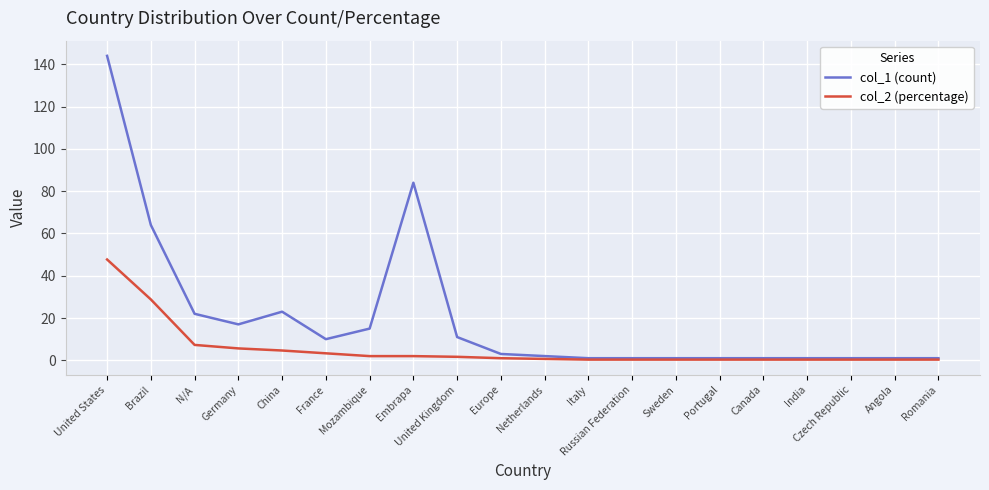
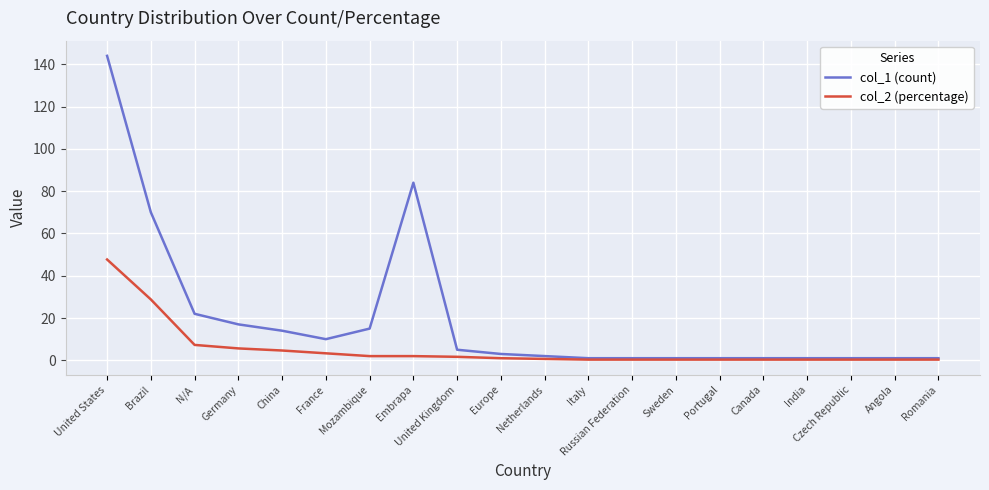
col_1 (count), Brazil: 64 -> 70
col_1 (count), China: 23 -> 14
col_1 (count), United Kingdom: 11 -> 5
